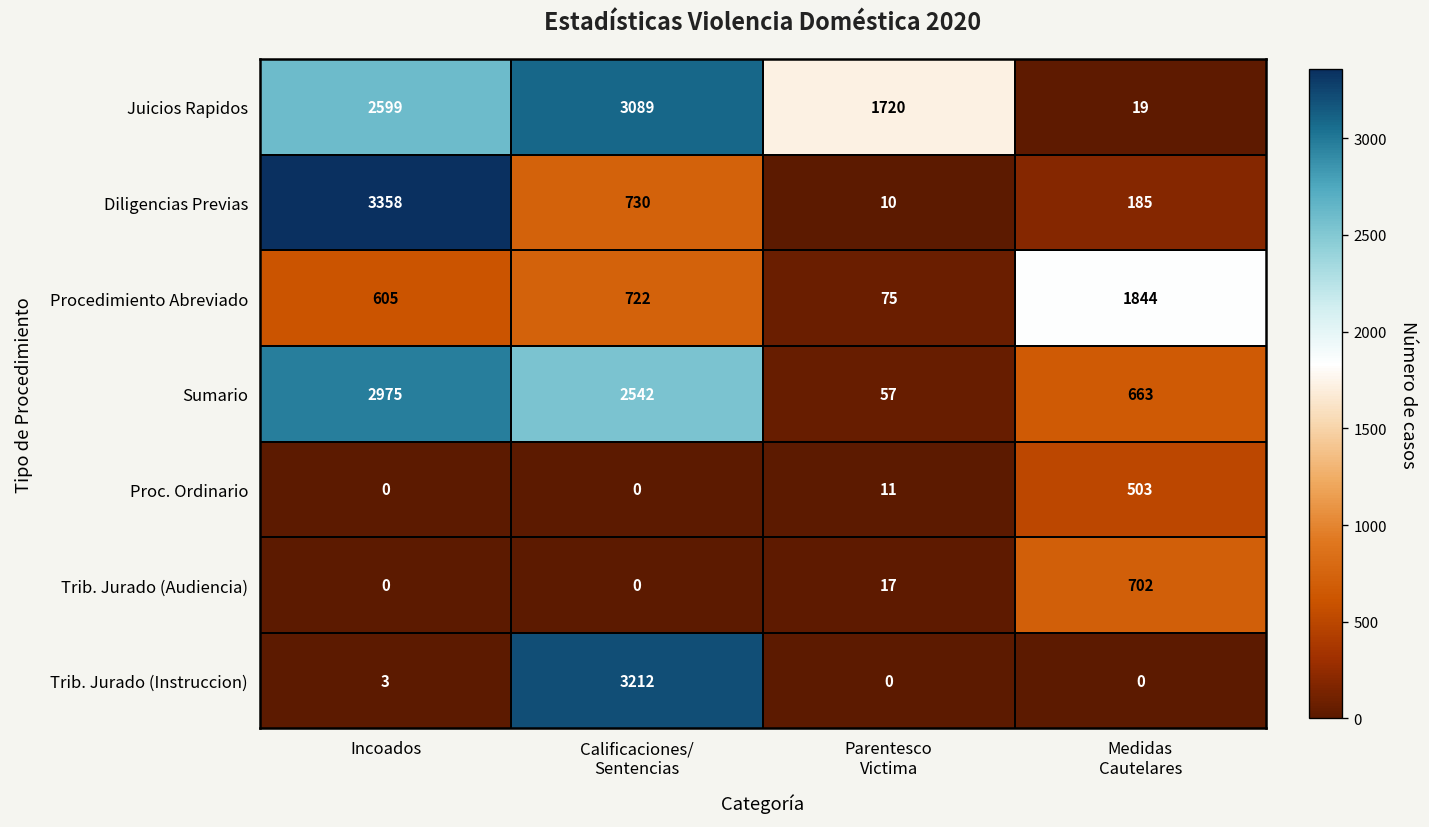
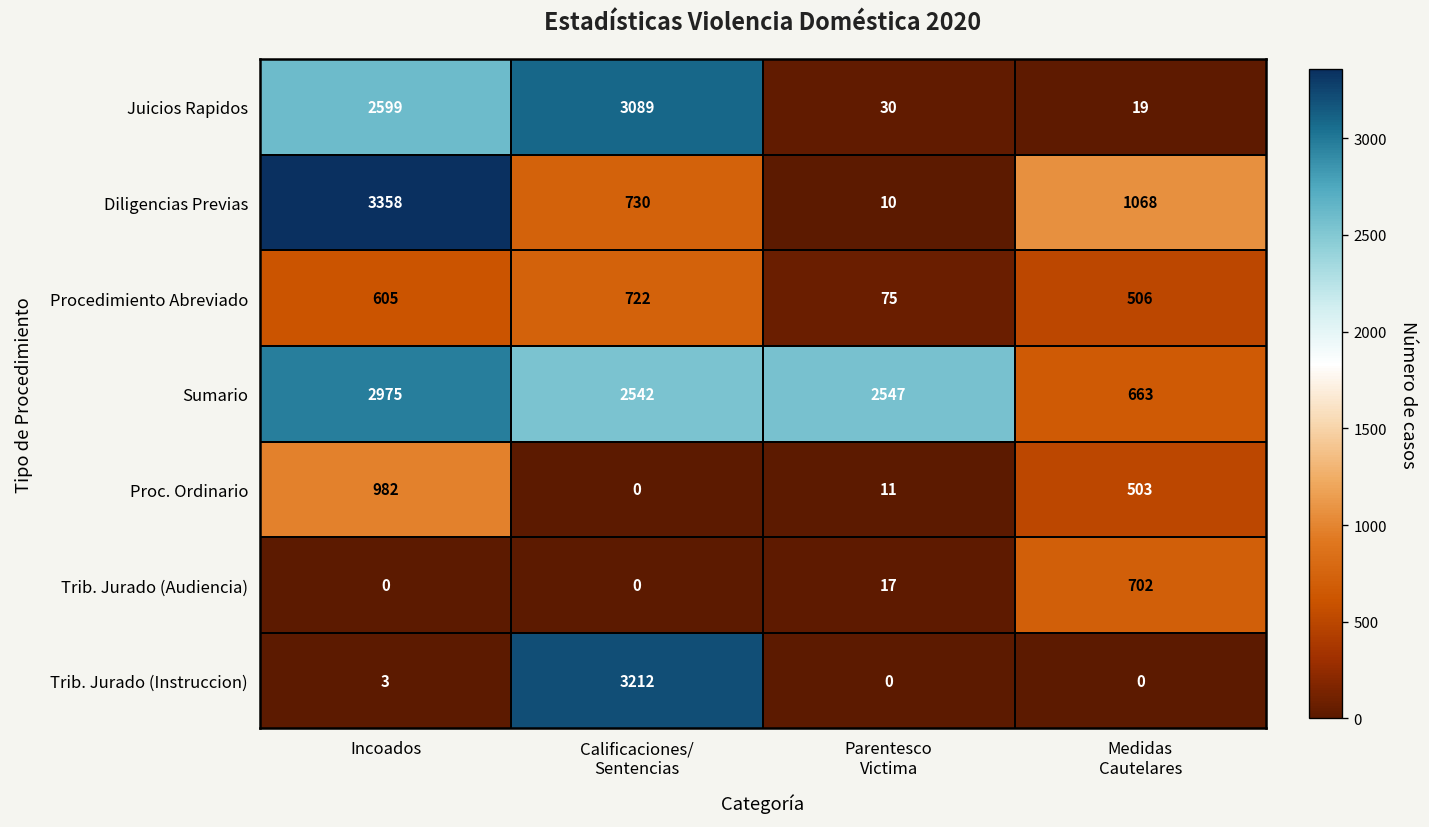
Juicios Rapidos, Parentesco Victima: 1720 -> 30
Diligencias Previas, Medidas Cautelares: 185 -> 1068
Procedimiento Abreviado, Medidas Cautelares: 1844 -> 506
Sumario, Parentesco Victima: 57 -> 2547
Proc. Ordinario, Incoados: 0 -> 982
